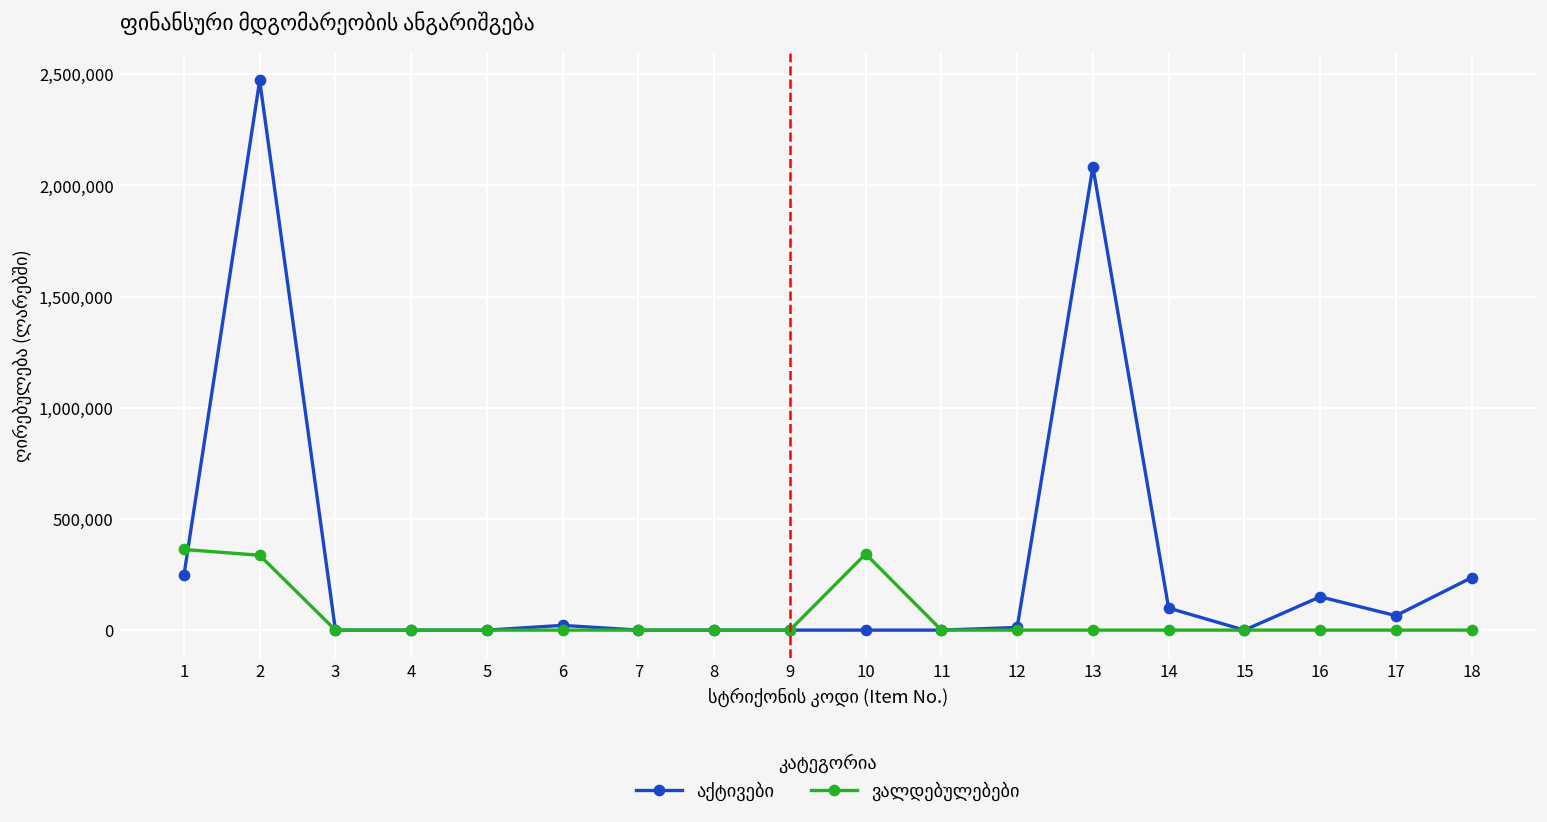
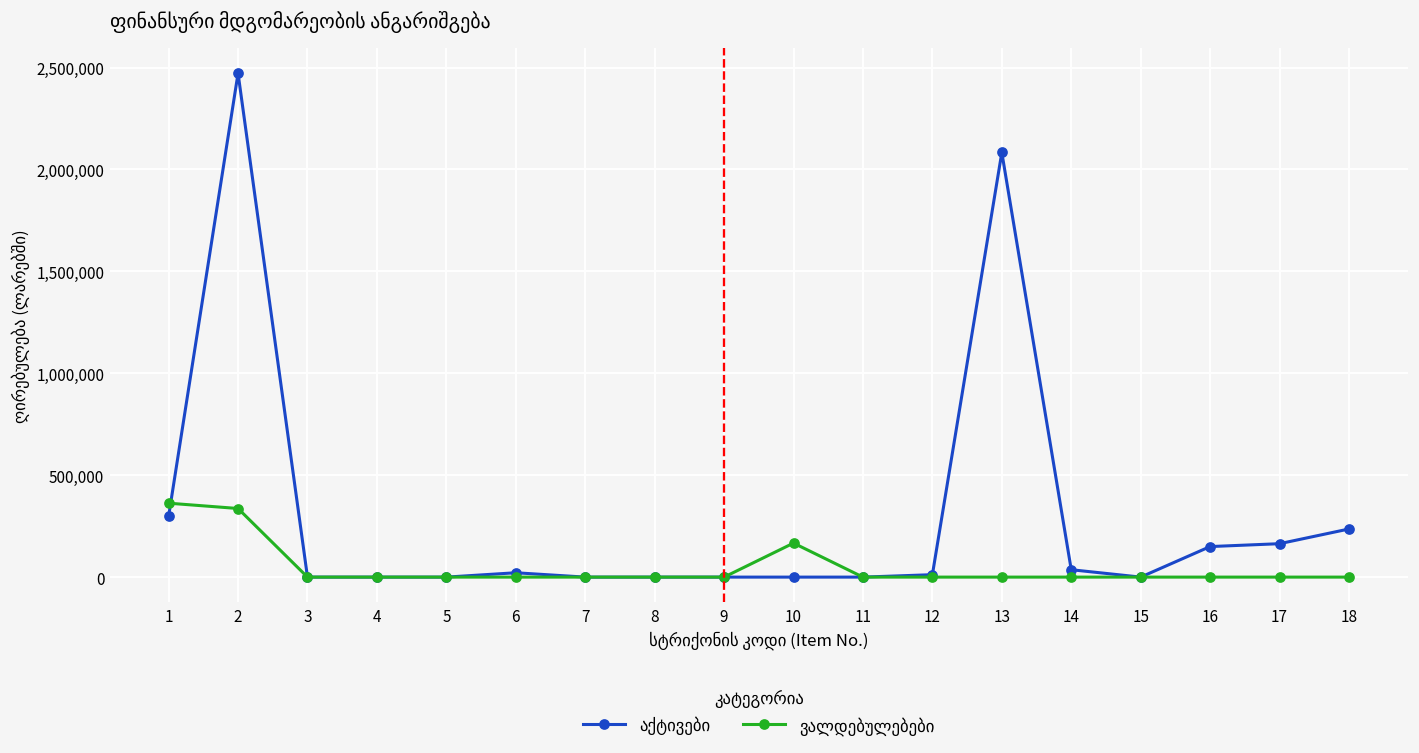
აქტივები, 1: 250,000 -> 300,000
ვალდებულებები, 10: 340,000 -> 170,000
აქტივები, 14: 100,000 -> 40,000
აქტივები, 17: 70,000 -> 160,000
